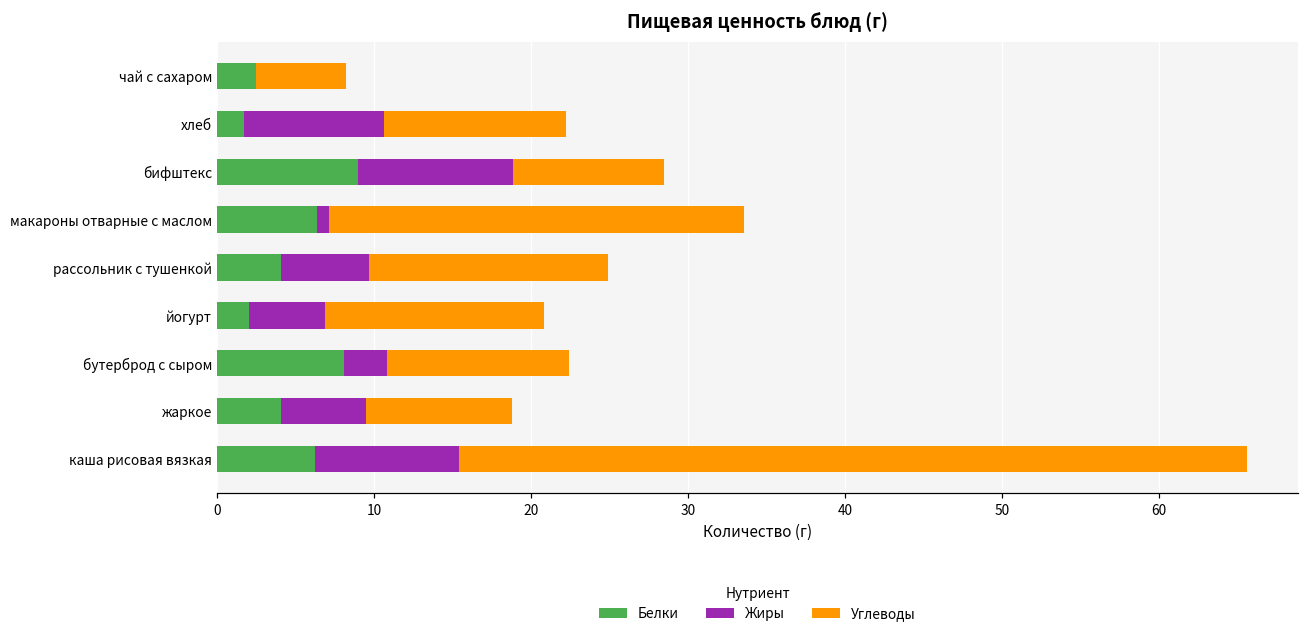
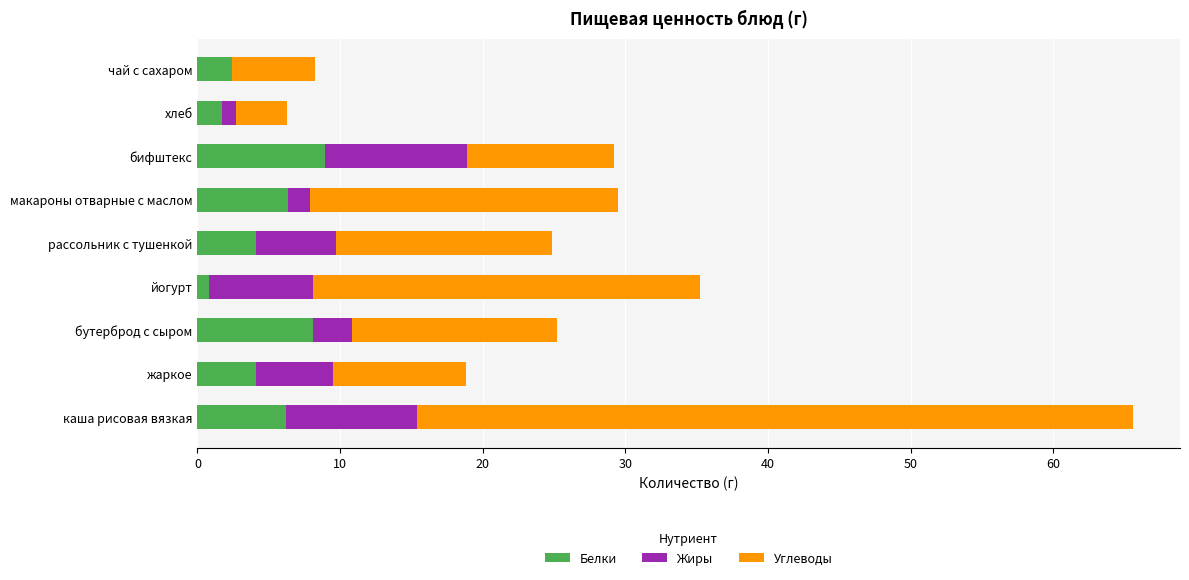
Жиры, хлеб: 8.9 -> 1.0
Углеводы, хлеб: 11.6 -> 3.6
Углеводы, бифштекс: 9.6 -> 10.3
Жиры, макароны отварные с маслом: 0.8 -> 1.5
Углеводы, макароны отварные с маслом: 26.4 -> 21.6
Белки, йогурт: 2.0 -> 0.8
Жиры, йогурт: 4.9 -> 7.3
Углеводы, йогурт: 13.9 -> 27.1
Углеводы, бутерброд с сыром: 11.6 -> 14.3
